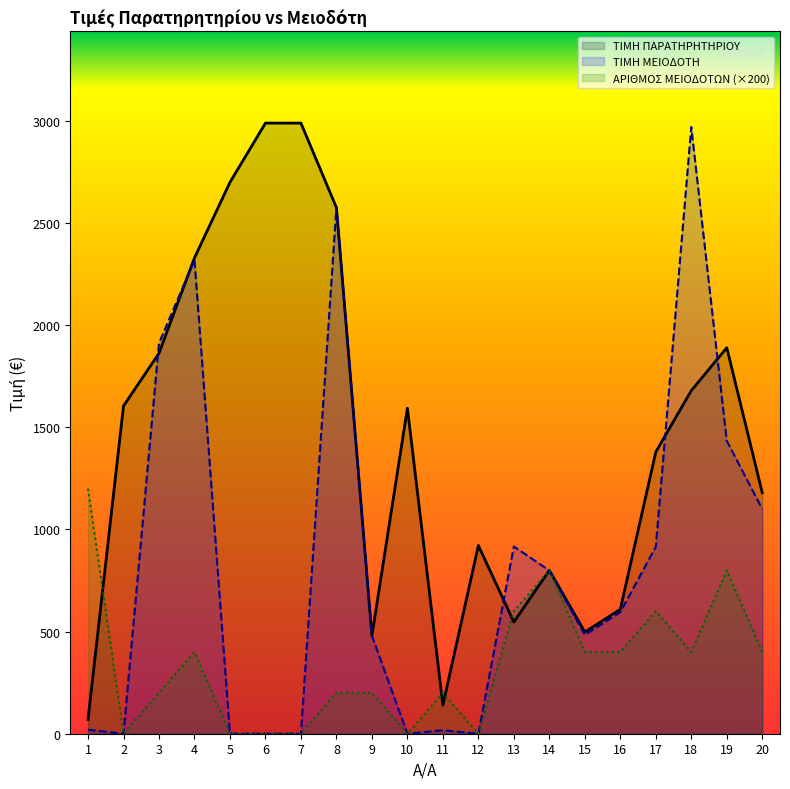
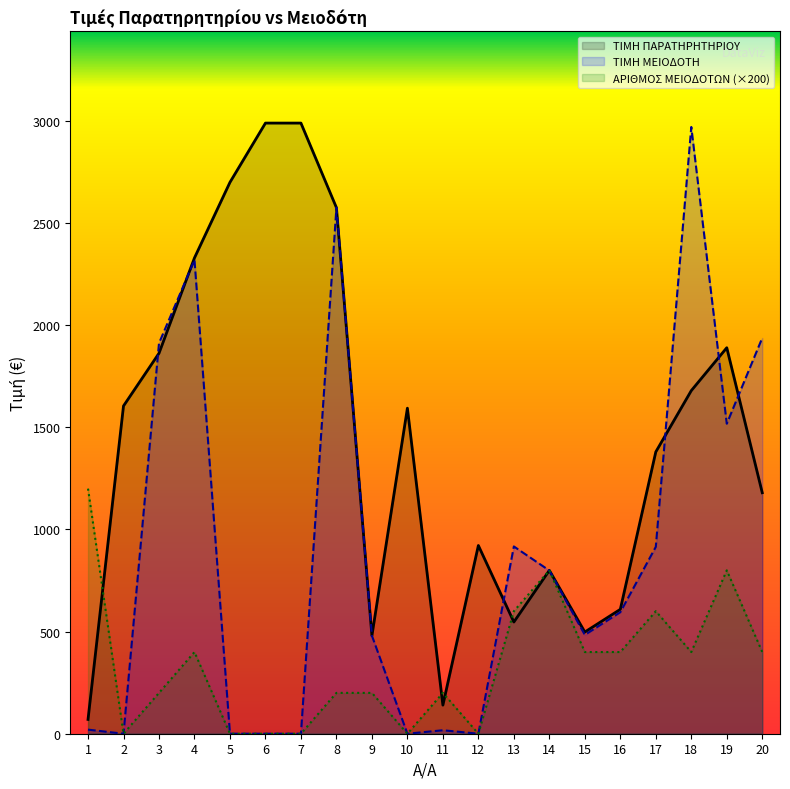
ΤΙΜΗ ΜΕΙΟΔΟΤΗ, 19: 1430 -> 1520
ΤΙΜΗ ΜΕΙΟΔΟΤΗ, 20: 1100 -> 1940
